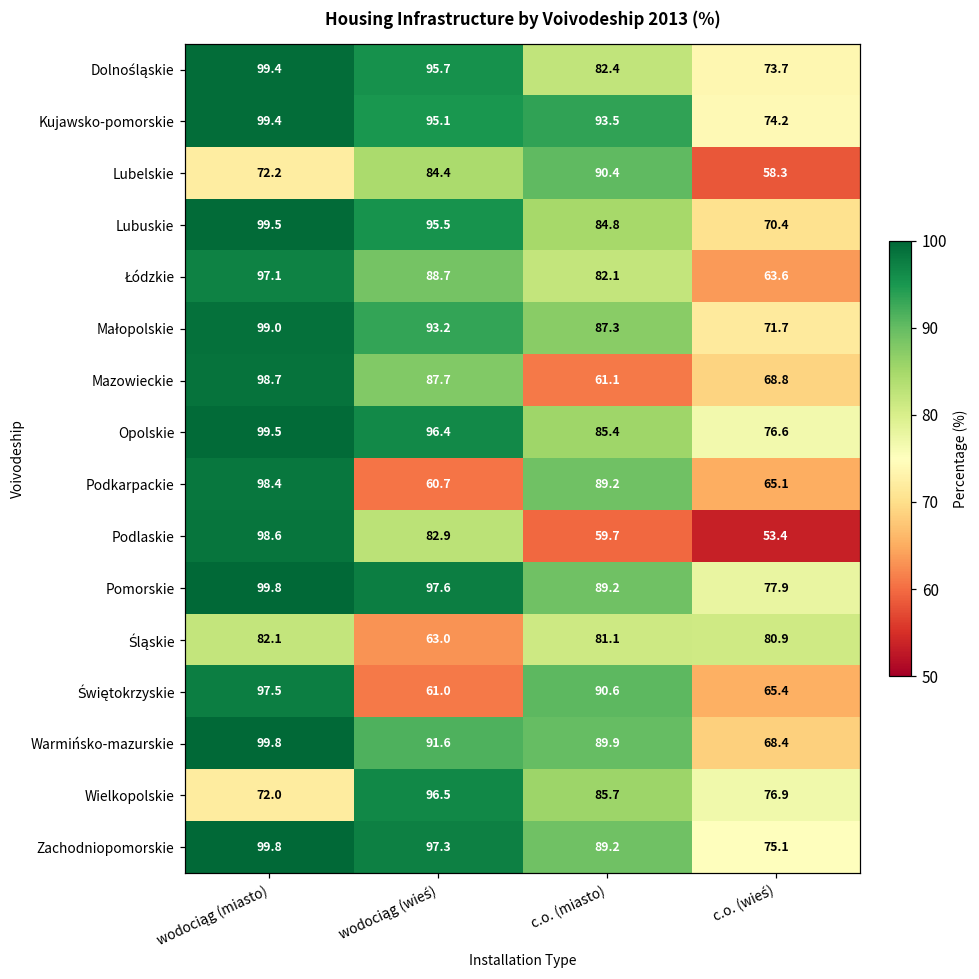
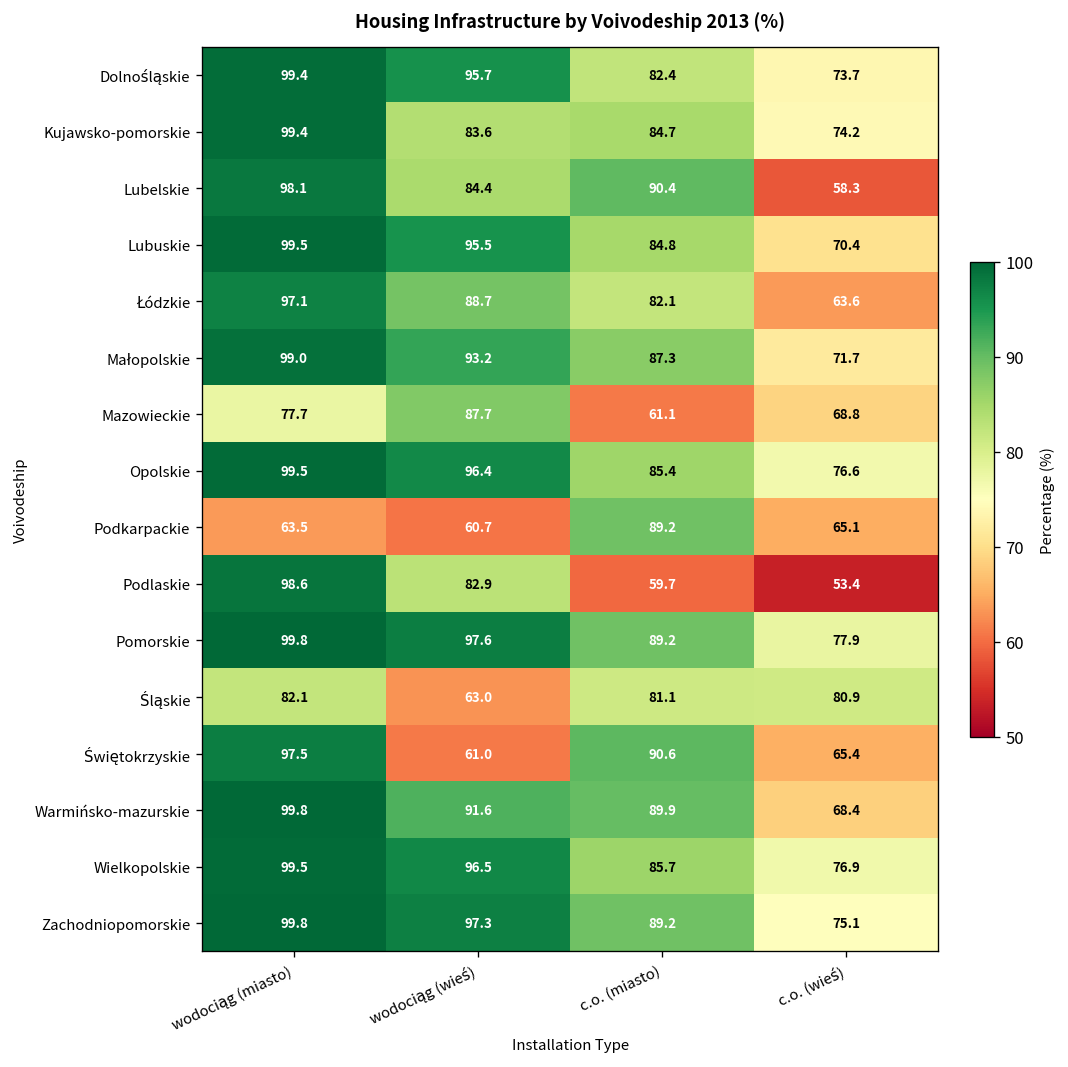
Kujawsko-pomorskie, wodociąg (wieś): 95.1 -> 83.6
Kujawsko-pomorskie, c.o. (miasto): 93.5 -> 84.7
Lubelskie, wodociąg (miasto): 72.2 -> 98.1
Mazowieckie, wodociąg (miasto): 98.7 -> 77.7
Podkarpackie, wodociąg (miasto): 98.4 -> 63.5
Wielkopolskie, wodociąg (miasto): 72.0 -> 99.5
